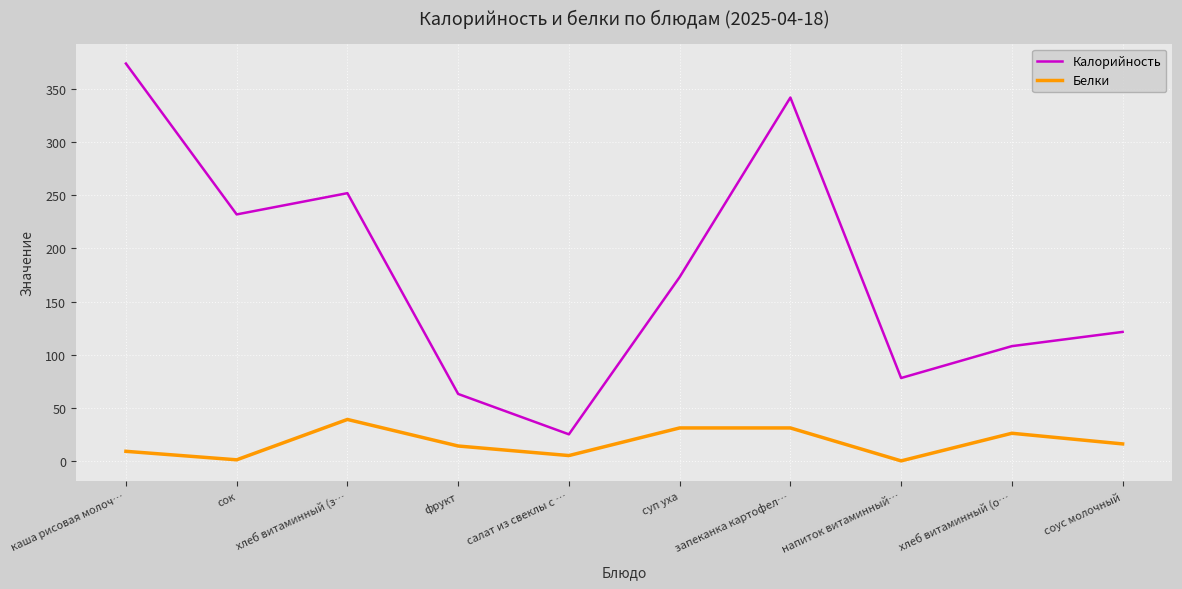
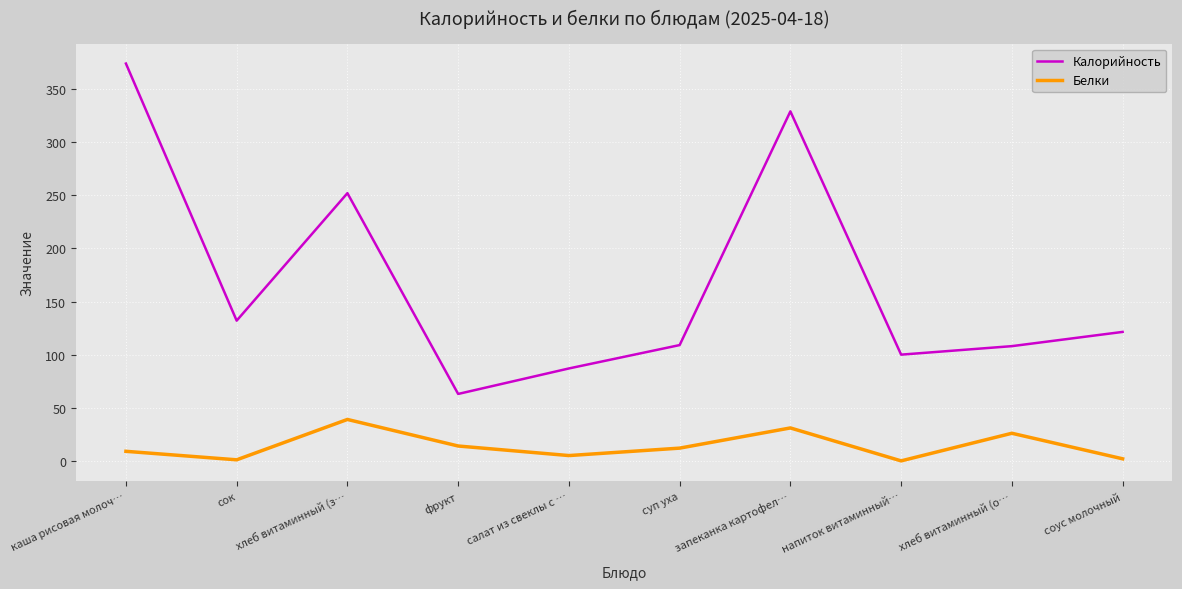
Калорийность, сок: 232 -> 132
Калорийность, салат из свеклы с …: 25 -> 87
Калорийность, суп уха: 173 -> 109
Белки, суп уха: 31 -> 12
Калорийность, запеканка картофел…: 342 -> 329
Калорийность, напиток витаминный…: 78 -> 100
Белки, соус молочный: 16 -> 2
